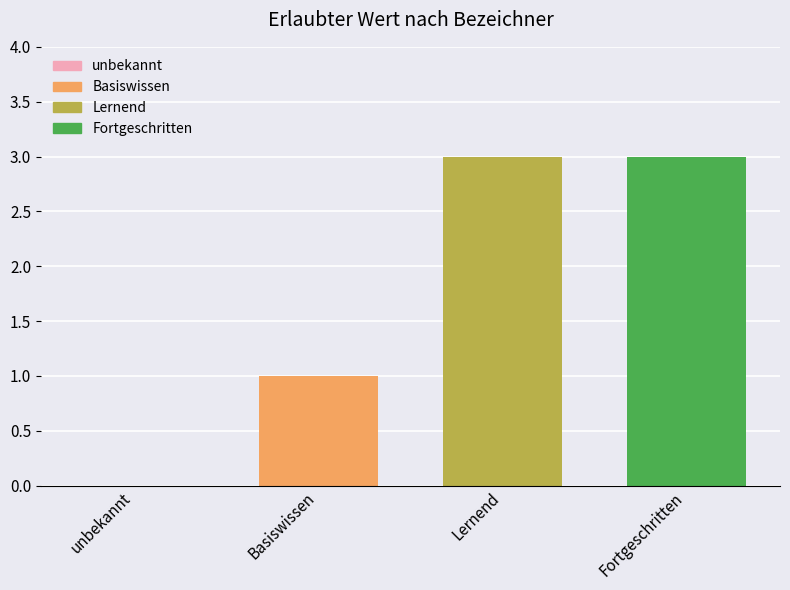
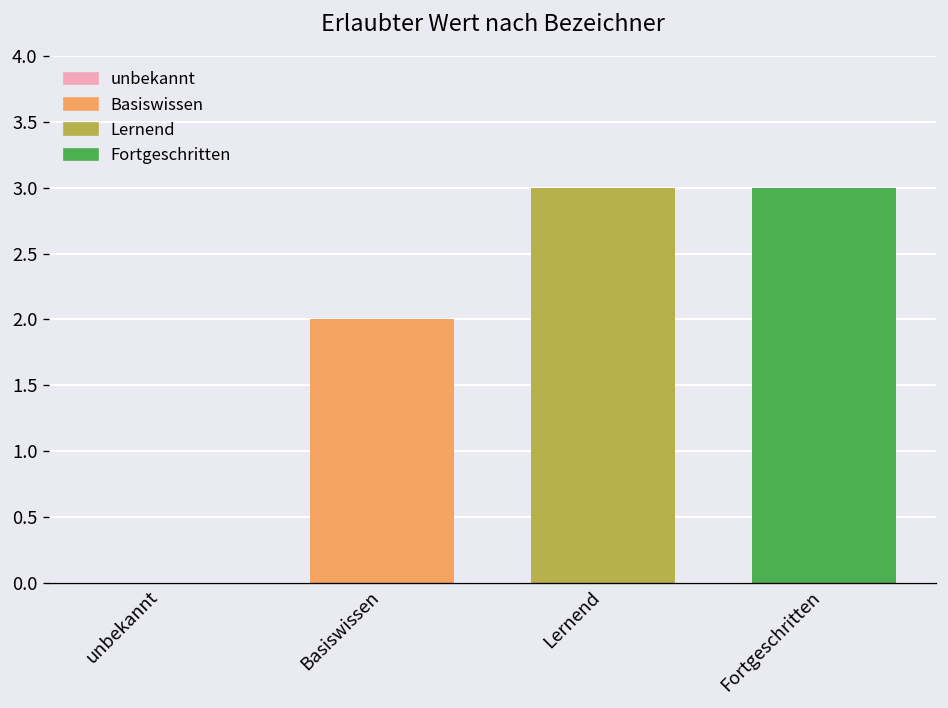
Basiswissen: 1 -> 2
